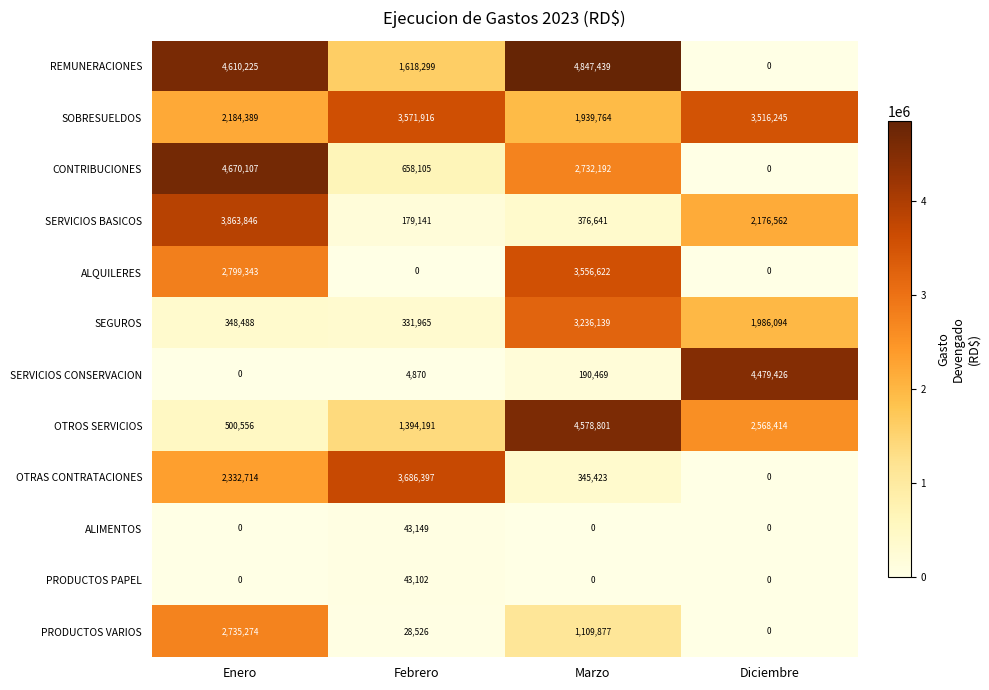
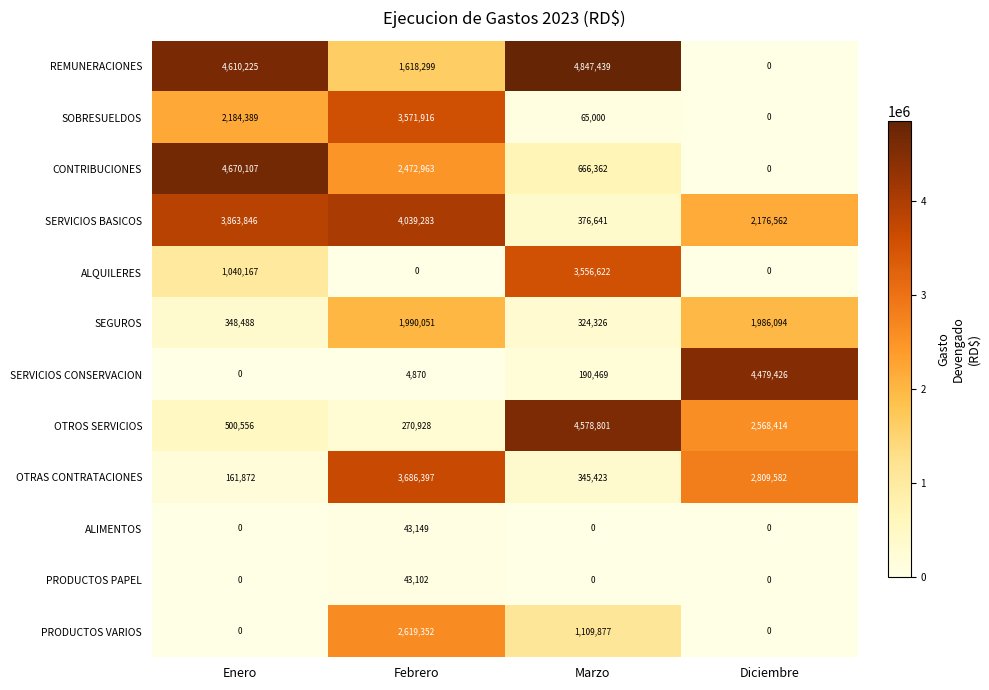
SOBRESUELDOS, Marzo: 1,939,764 -> 65,000
SOBRESUELDOS, Diciembre: 3,516,245 -> 0
CONTRIBUCIONES, Febrero: 658,105 -> 2,472,963
CONTRIBUCIONES, Marzo: 2,732,192 -> 666,362
SERVICIOS BASICOS, Febrero: 179,141 -> 4,039,283
ALQUILERES, Enero: 2,799,343 -> 1,040,167
SEGUROS, Febrero: 331,965 -> 1,990,051
SEGUROS, Marzo: 3,236,139 -> 324,326
OTROS SERVICIOS, Febrero: 1,394,191 -> 270,928
OTRAS CONTRATACIONES, Enero: 2,332,714 -> 161,872
OTRAS CONTRATACIONES, Diciembre: 0 -> 2,809,582
PRODUCTOS VARIOS, Enero: 2,735,274 -> 0
PRODUCTOS VARIOS, Febrero: 28,526 -> 2,619,352
